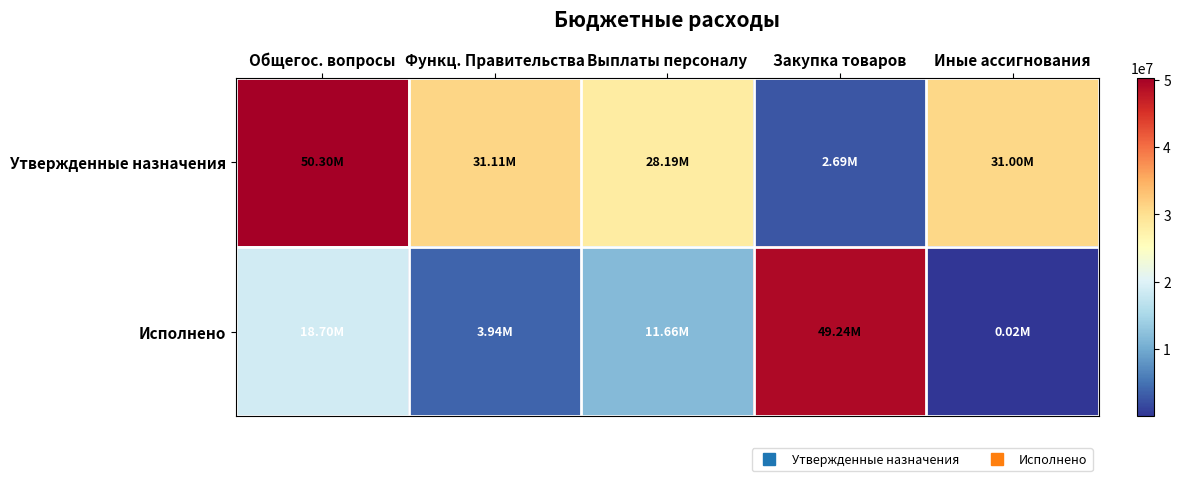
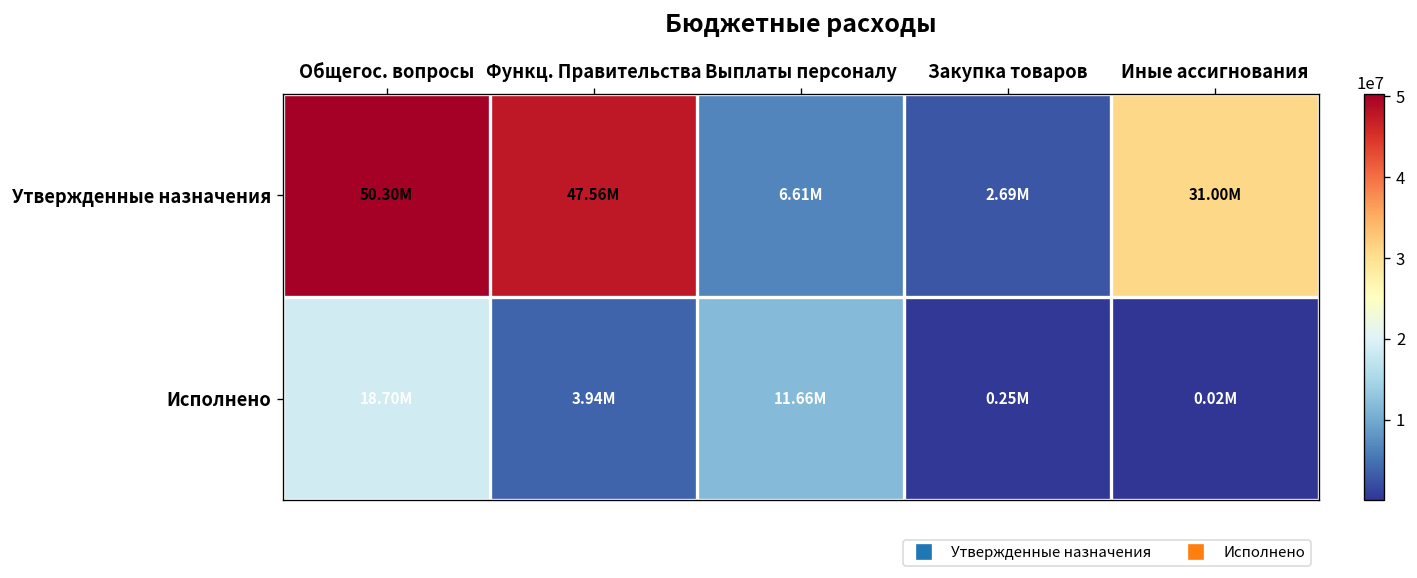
Утвержденные назначения, Функц. Правительства: 31.11M -> 47.56M
Утвержденные назначения, Выплаты персоналу: 28.19M -> 6.61M
Исполнено, Закупка товаров: 49.24M -> 0.25M
